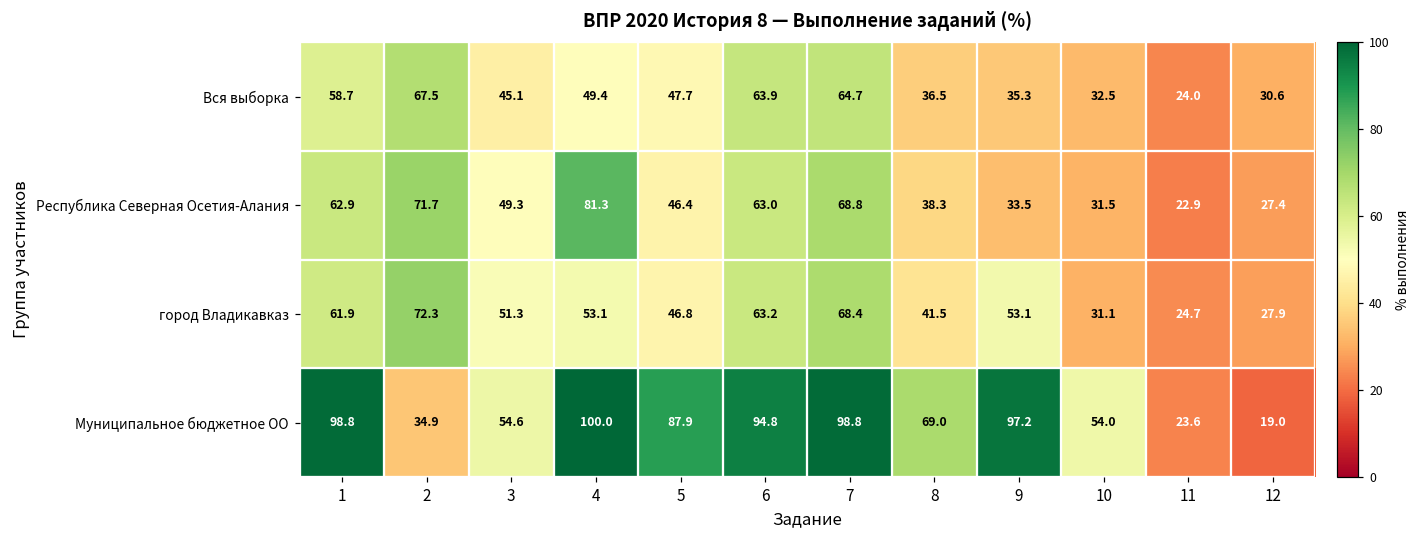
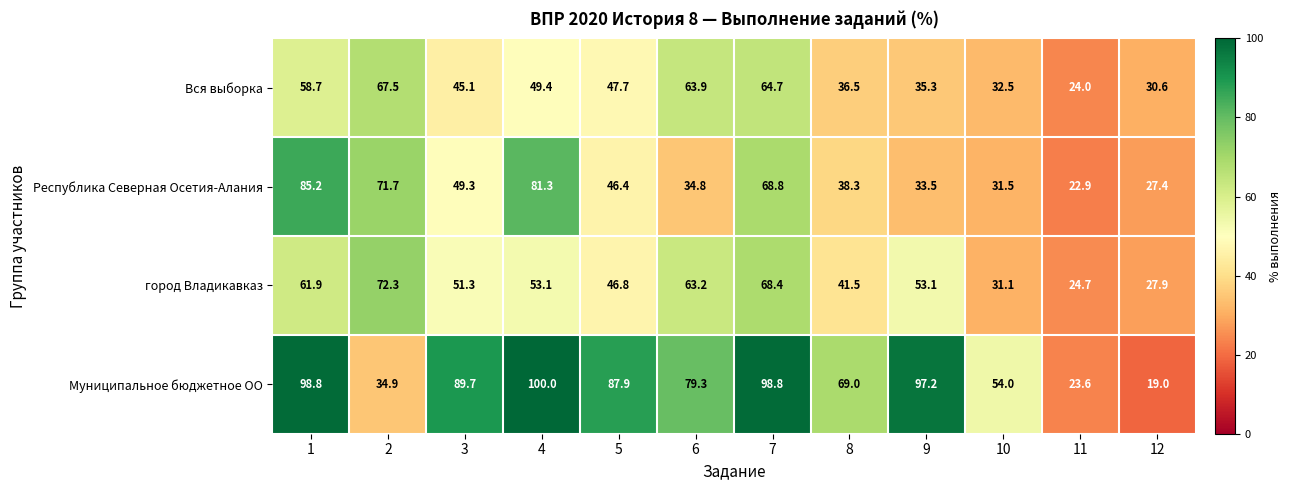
Республика Северная Осетия-Алания, 1: 62.9 -> 85.2
Республика Северная Осетия-Алания, 6: 63.0 -> 34.8
Муниципальное бюджетное ОО, 3: 54.6 -> 89.7
Муниципальное бюджетное ОО, 6: 94.8 -> 79.3
